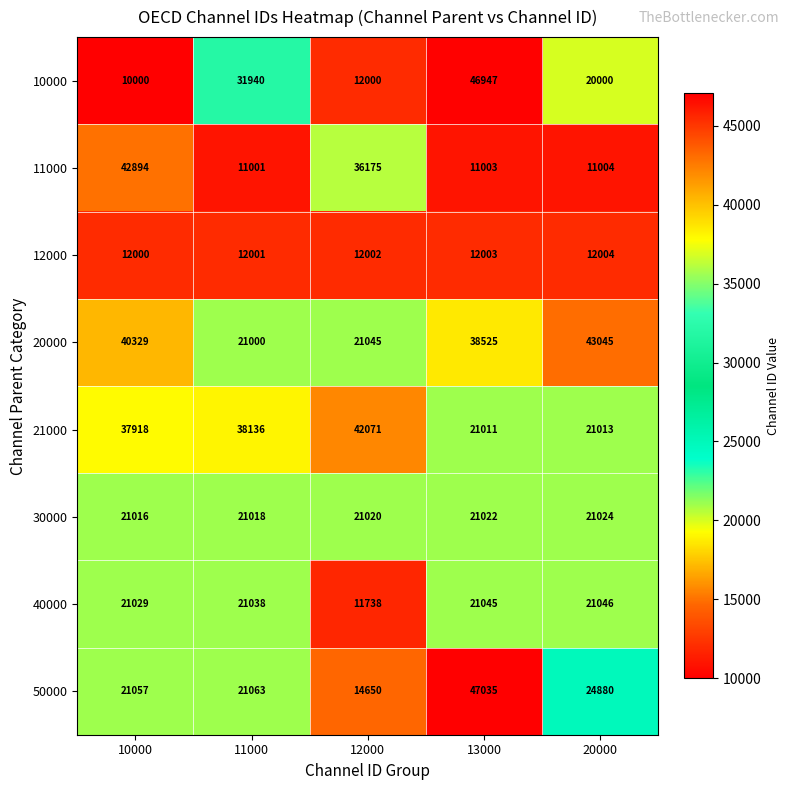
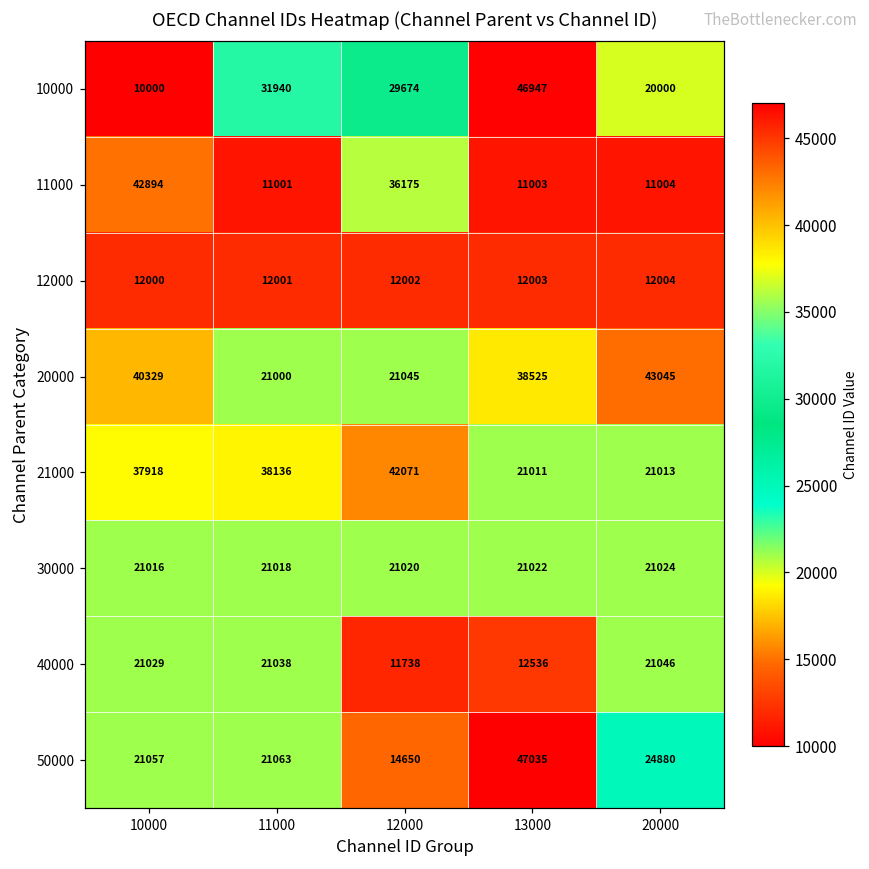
10000, 12000: 12000 -> 29674
40000, 13000: 21045 -> 12536
